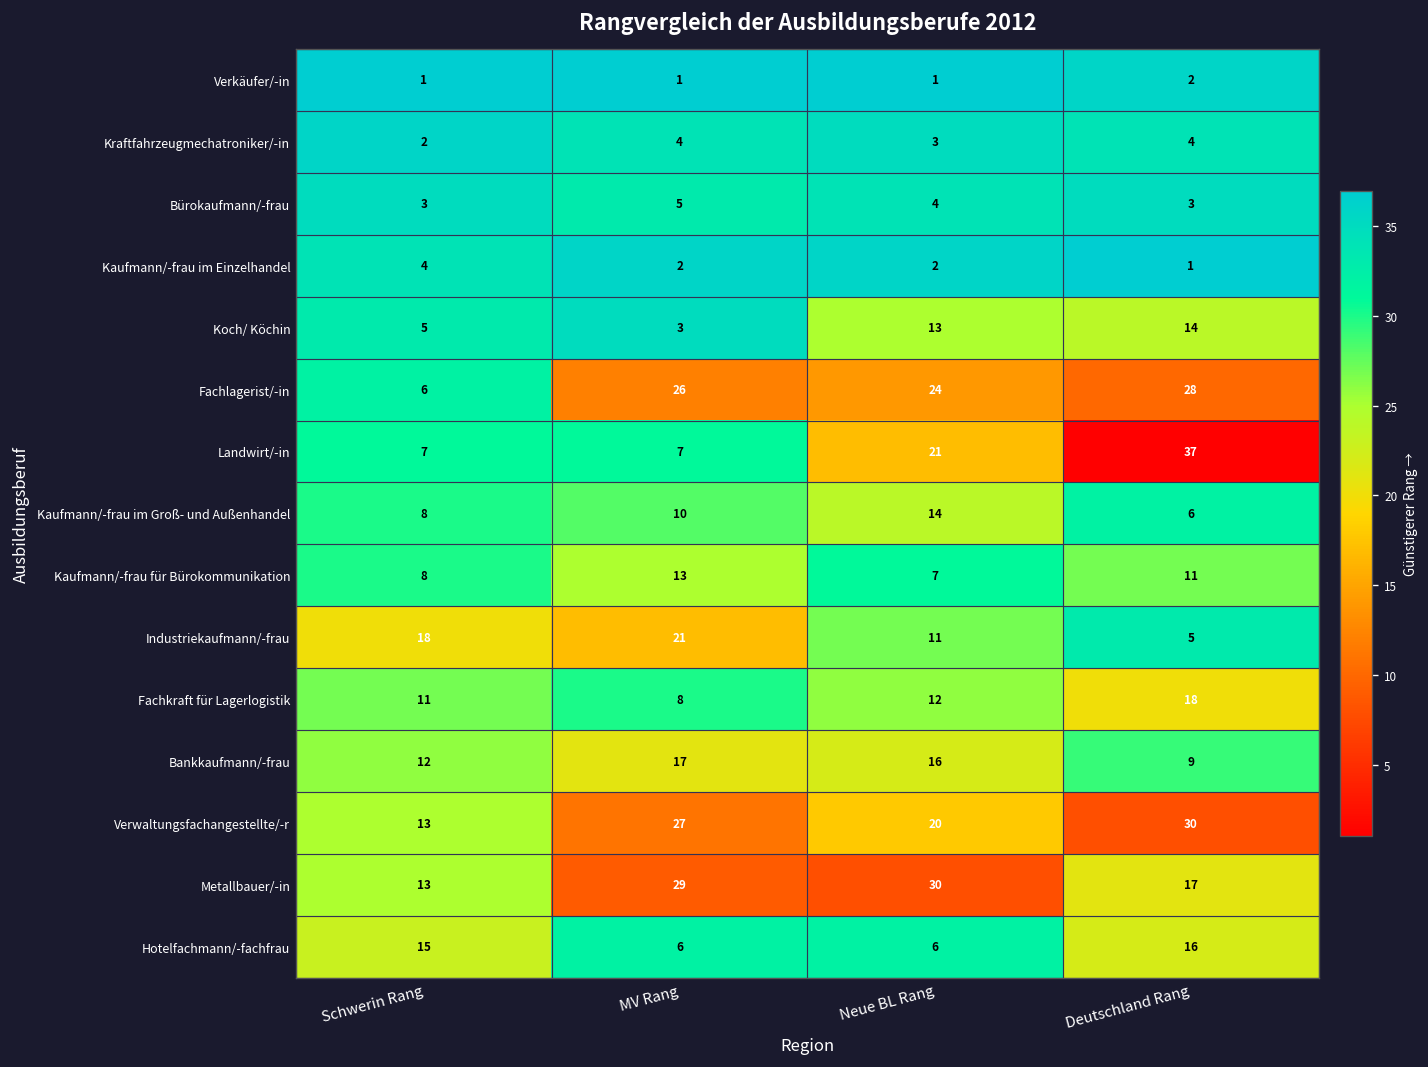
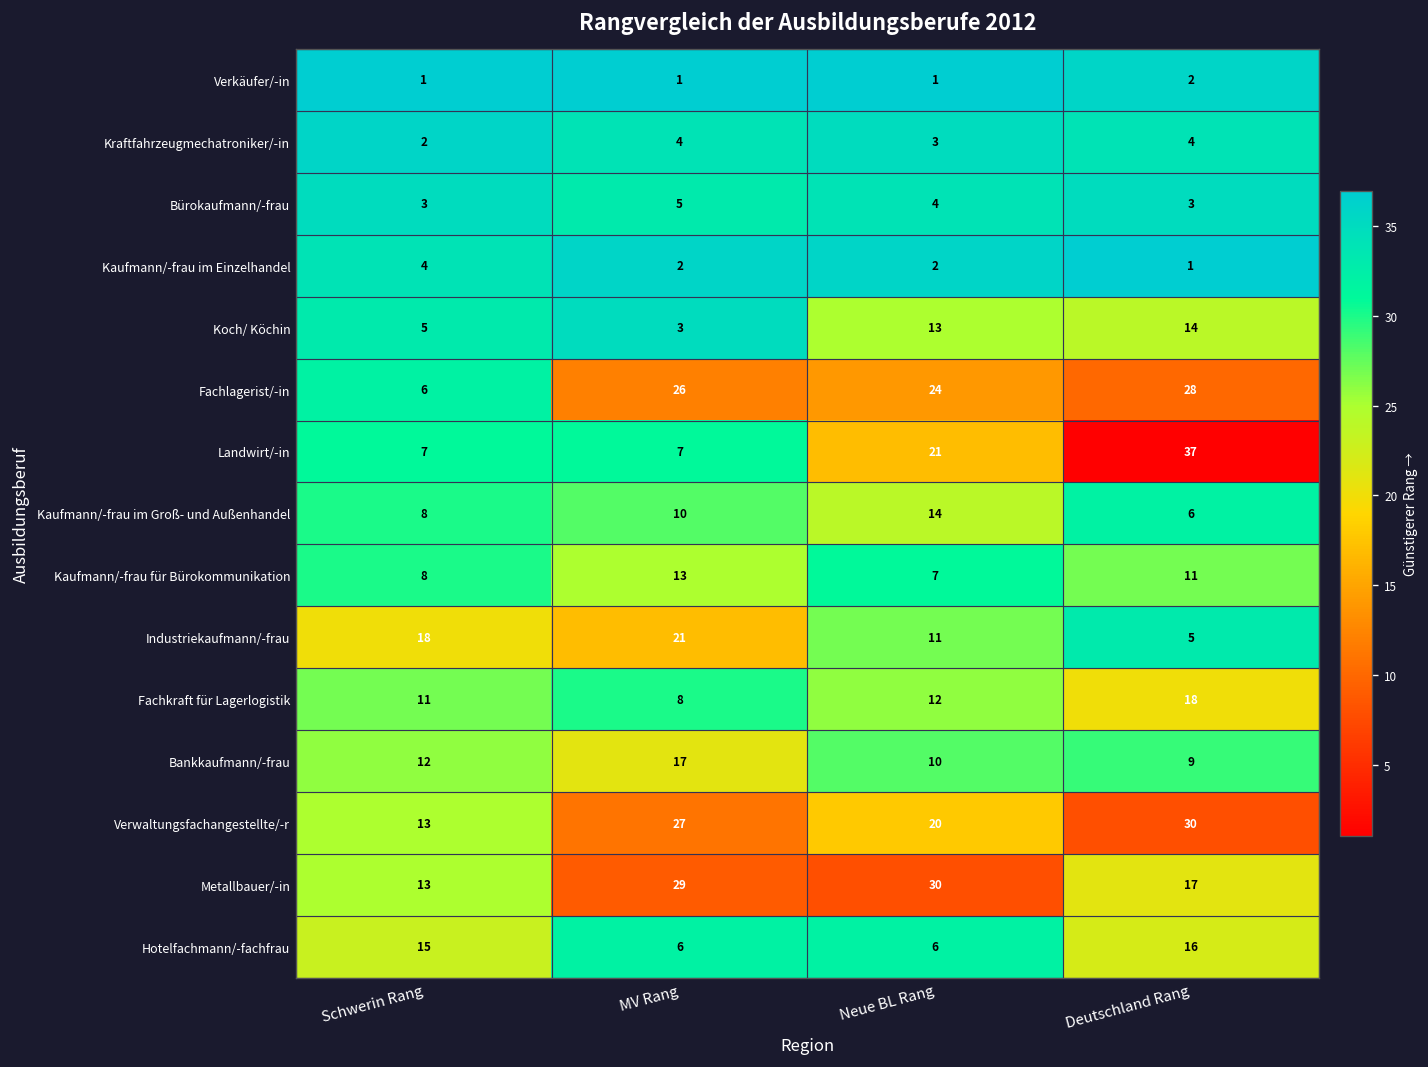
Bankkaufmann/-frau, Neue BL Rang: 16 -> 10
